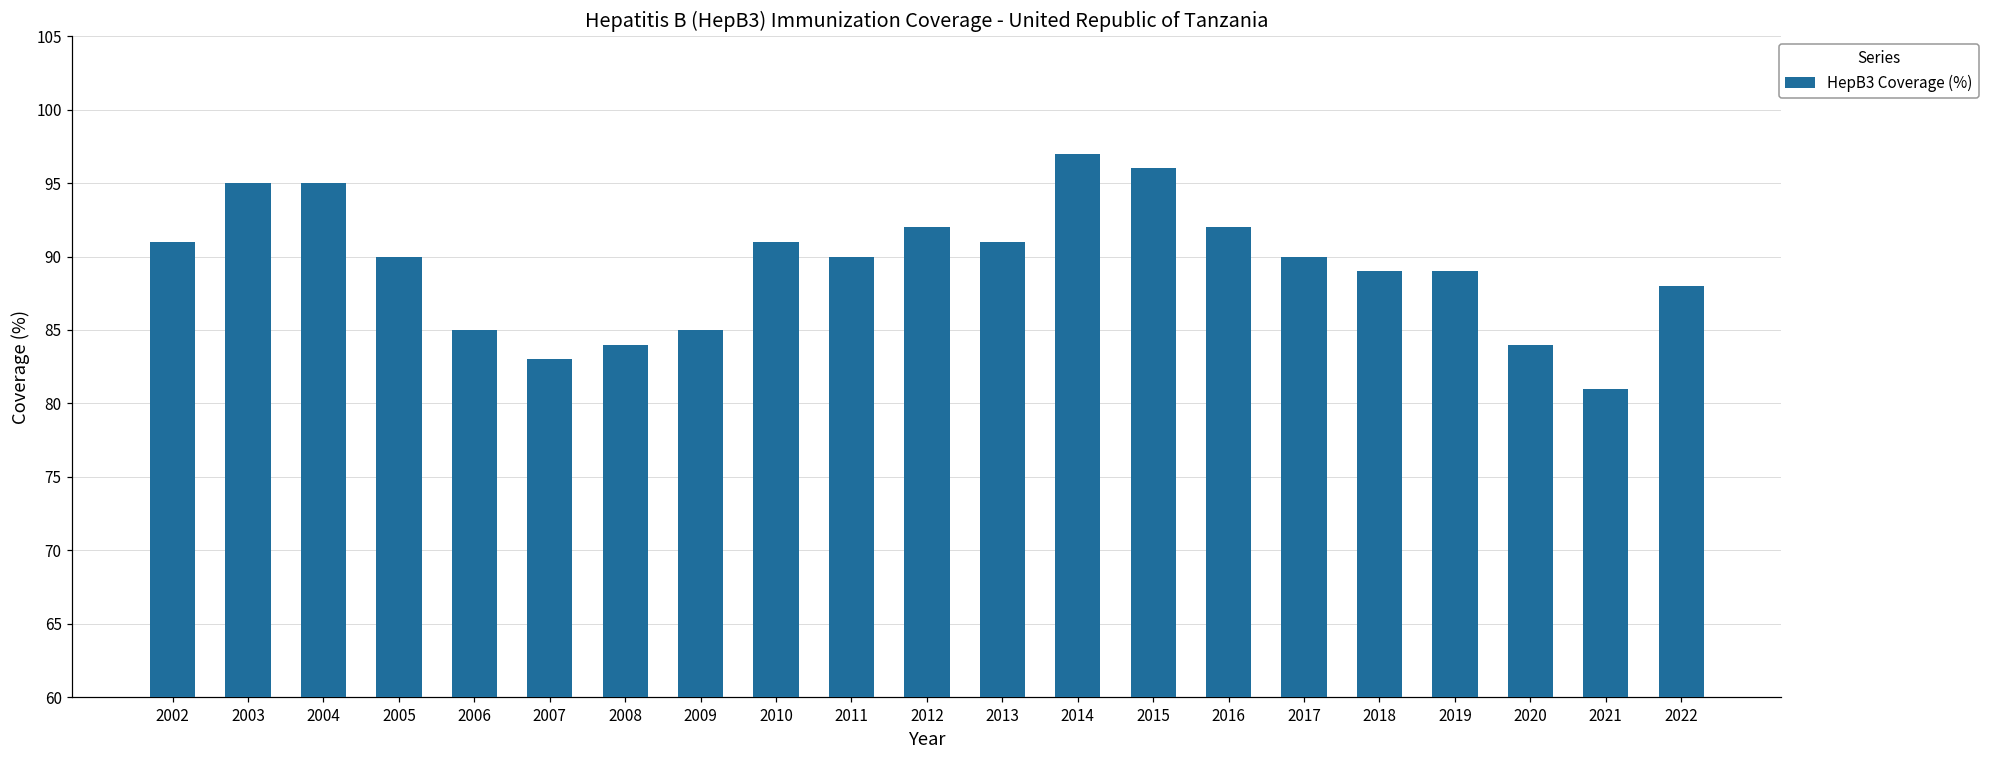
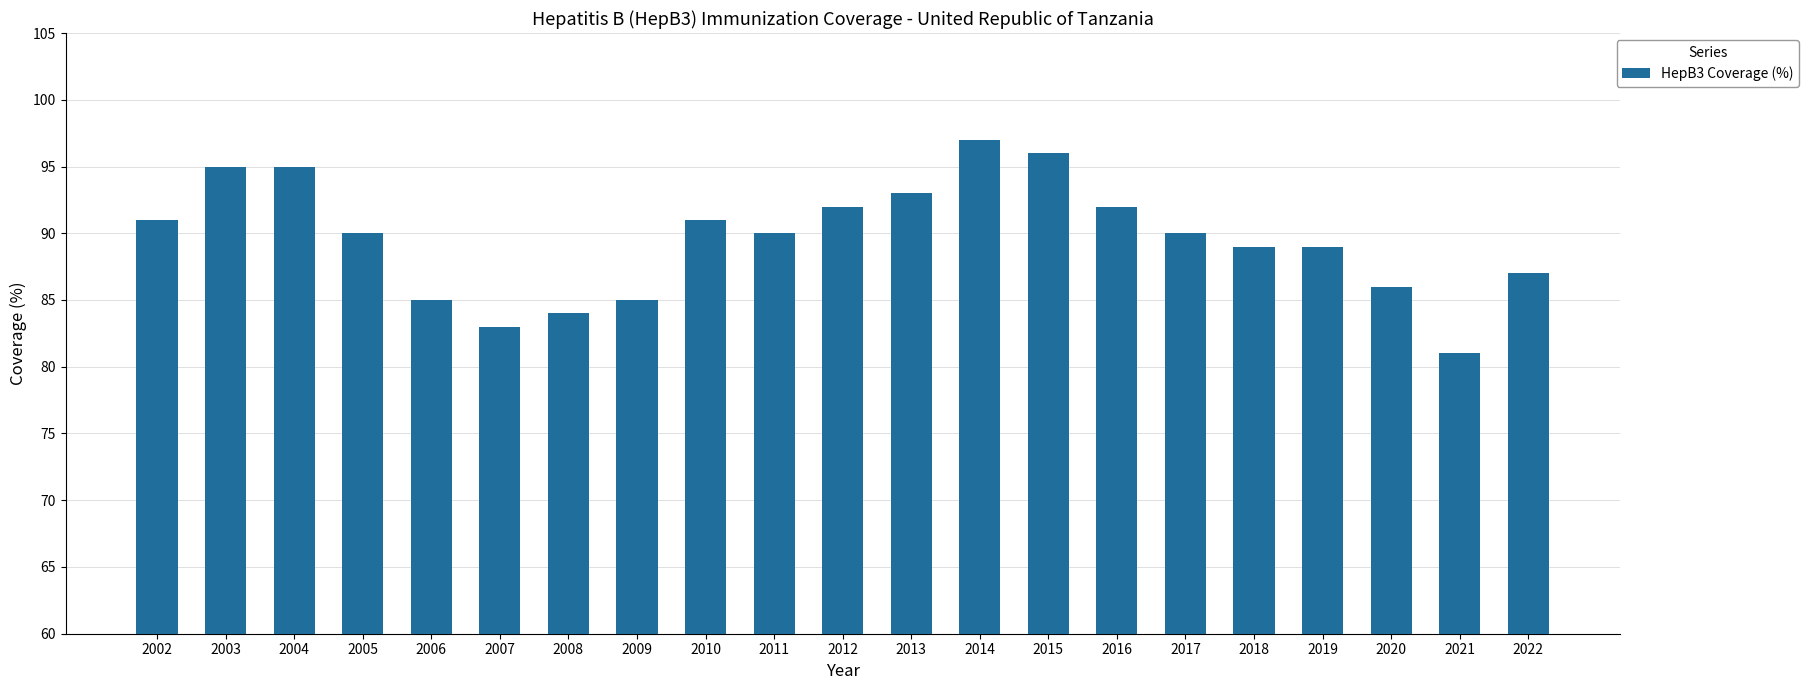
2013: 91 -> 93
2020: 84 -> 86
2022: 88 -> 87
